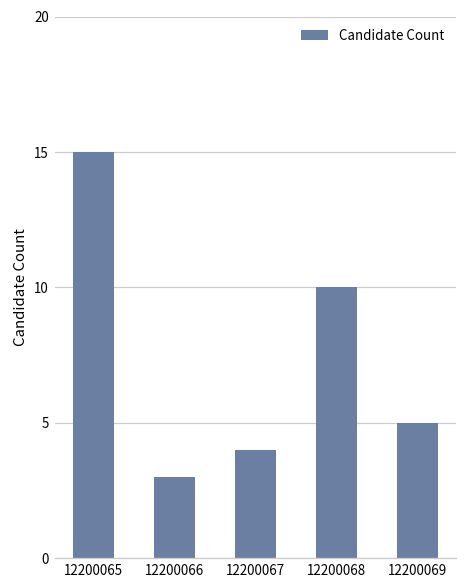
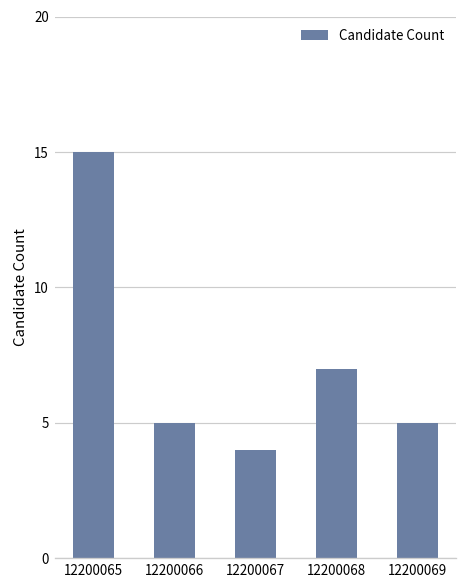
12200066: 3 -> 5
12200068: 10 -> 7
